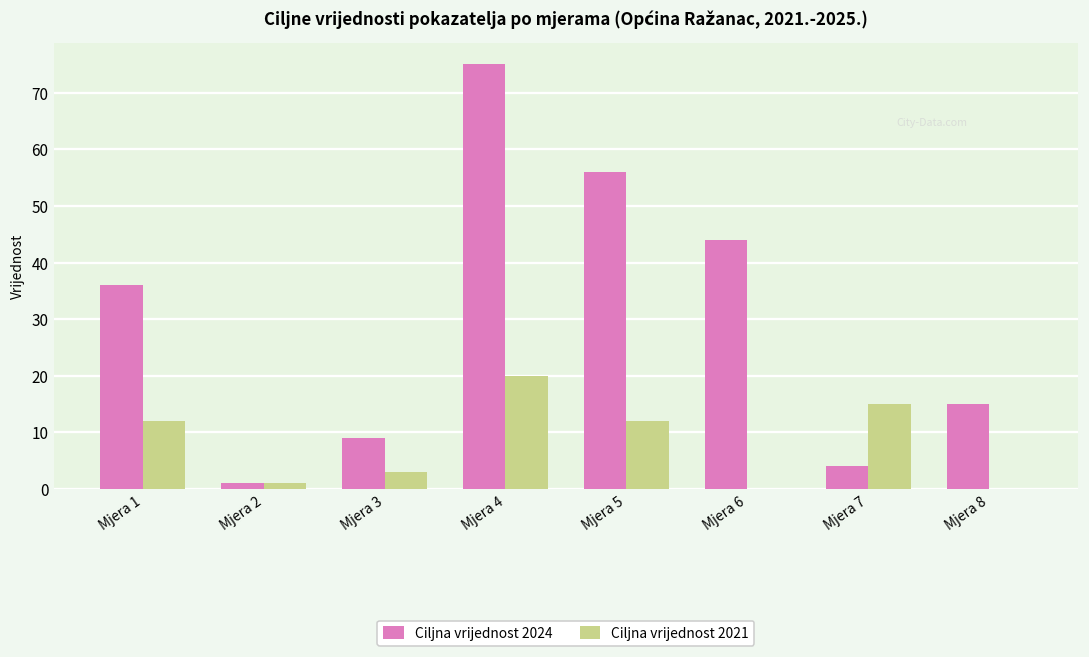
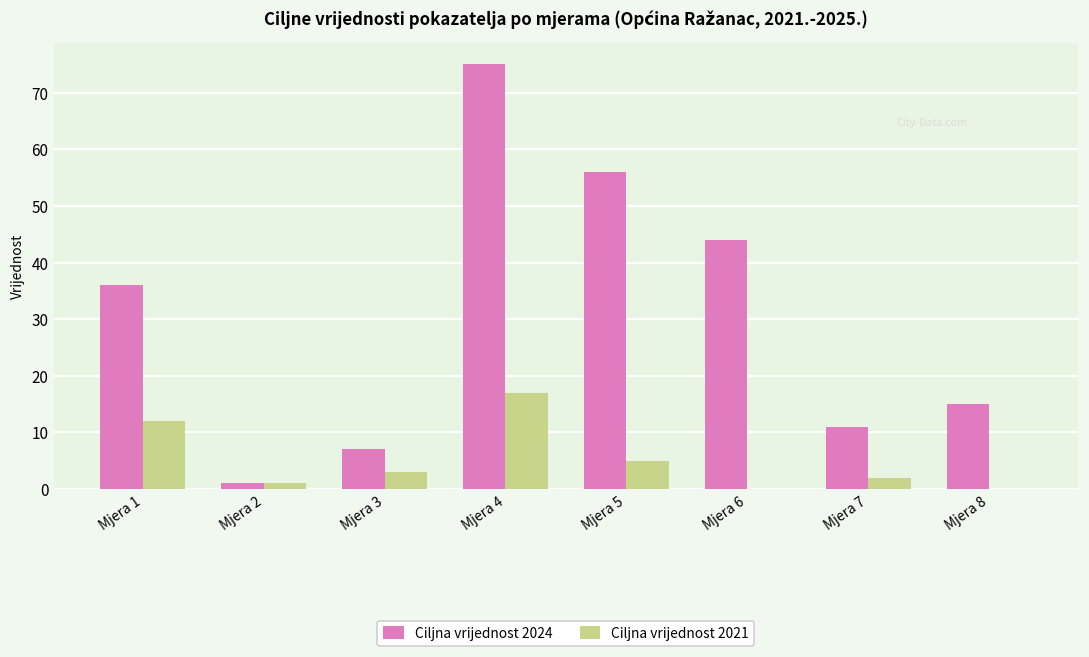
Ciljna vrijednost 2024, Mjera 3: 9 -> 7
Ciljna vrijednost 2021, Mjera 4: 20 -> 17
Ciljna vrijednost 2021, Mjera 5: 12 -> 5
Ciljna vrijednost 2024, Mjera 7: 4 -> 11
Ciljna vrijednost 2021, Mjera 7: 15 -> 2
